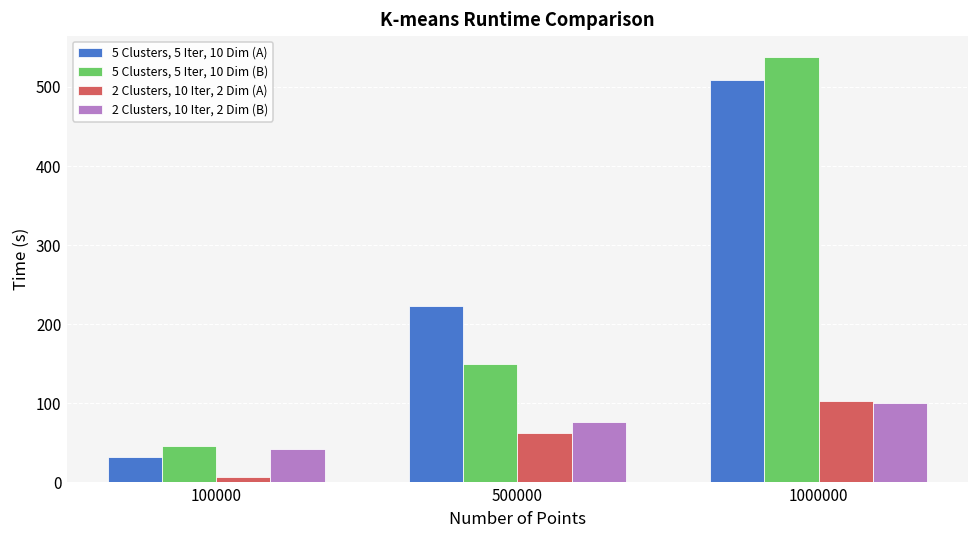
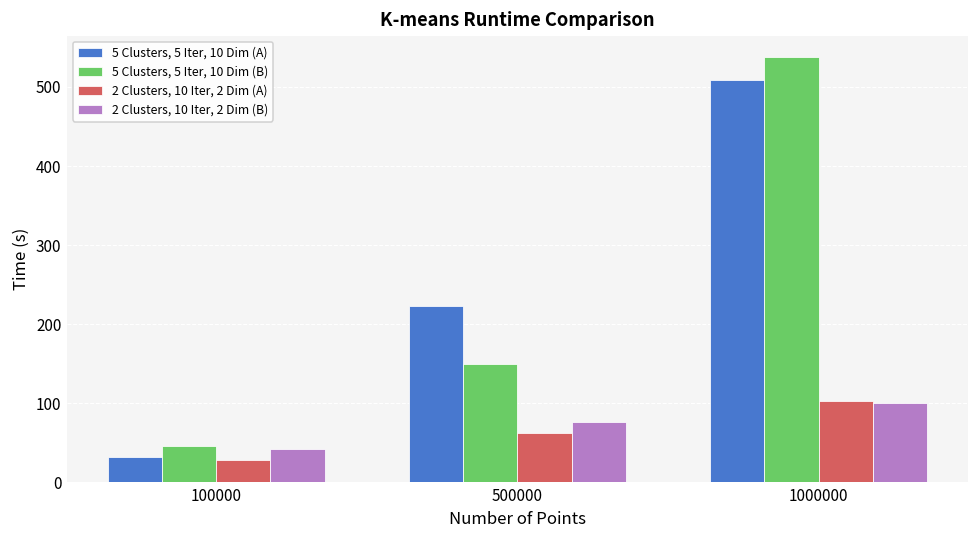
2 Clusters, 10 Iter, 2 Dim (A), 100000: 10 -> 30
